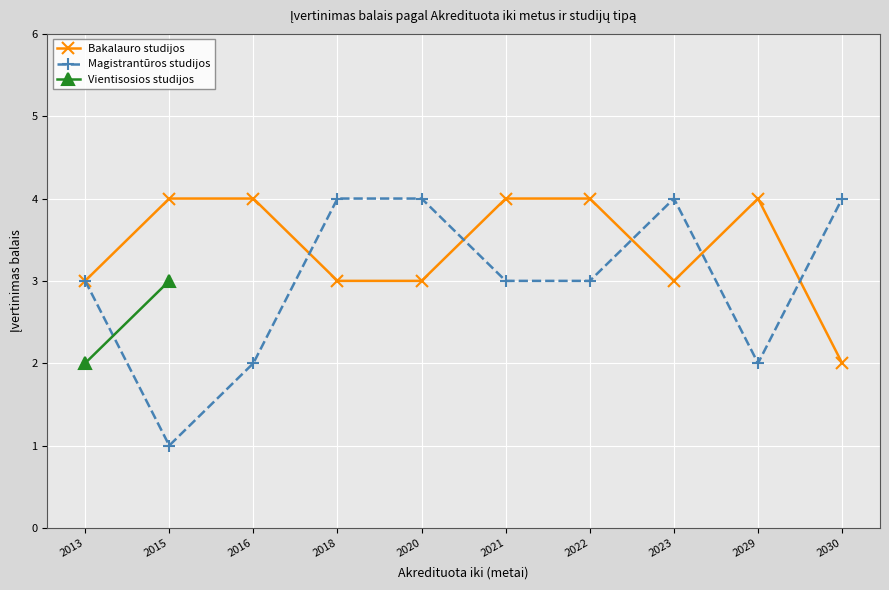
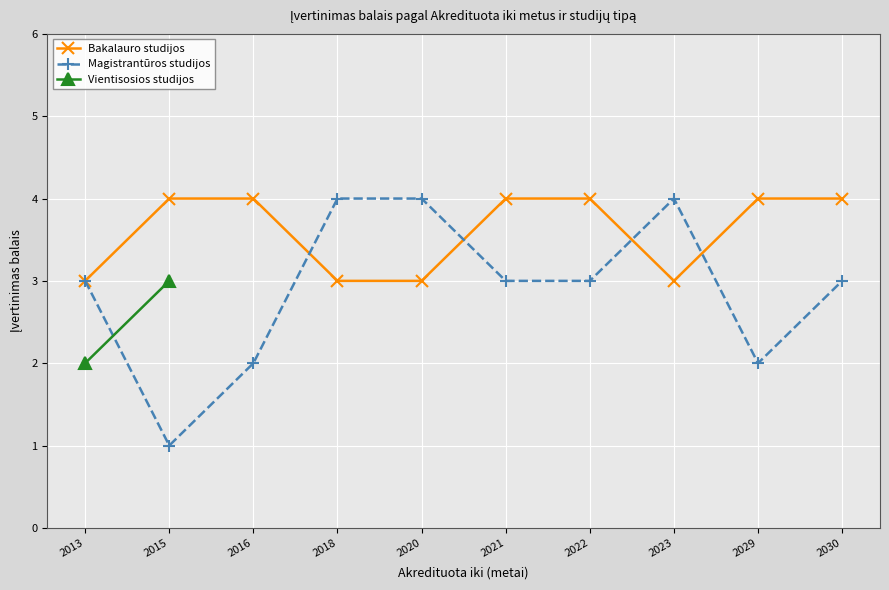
Bakalauro studijos, 2030: 2 -> 4
Magistrantūros studijos, 2030: 4 -> 3
